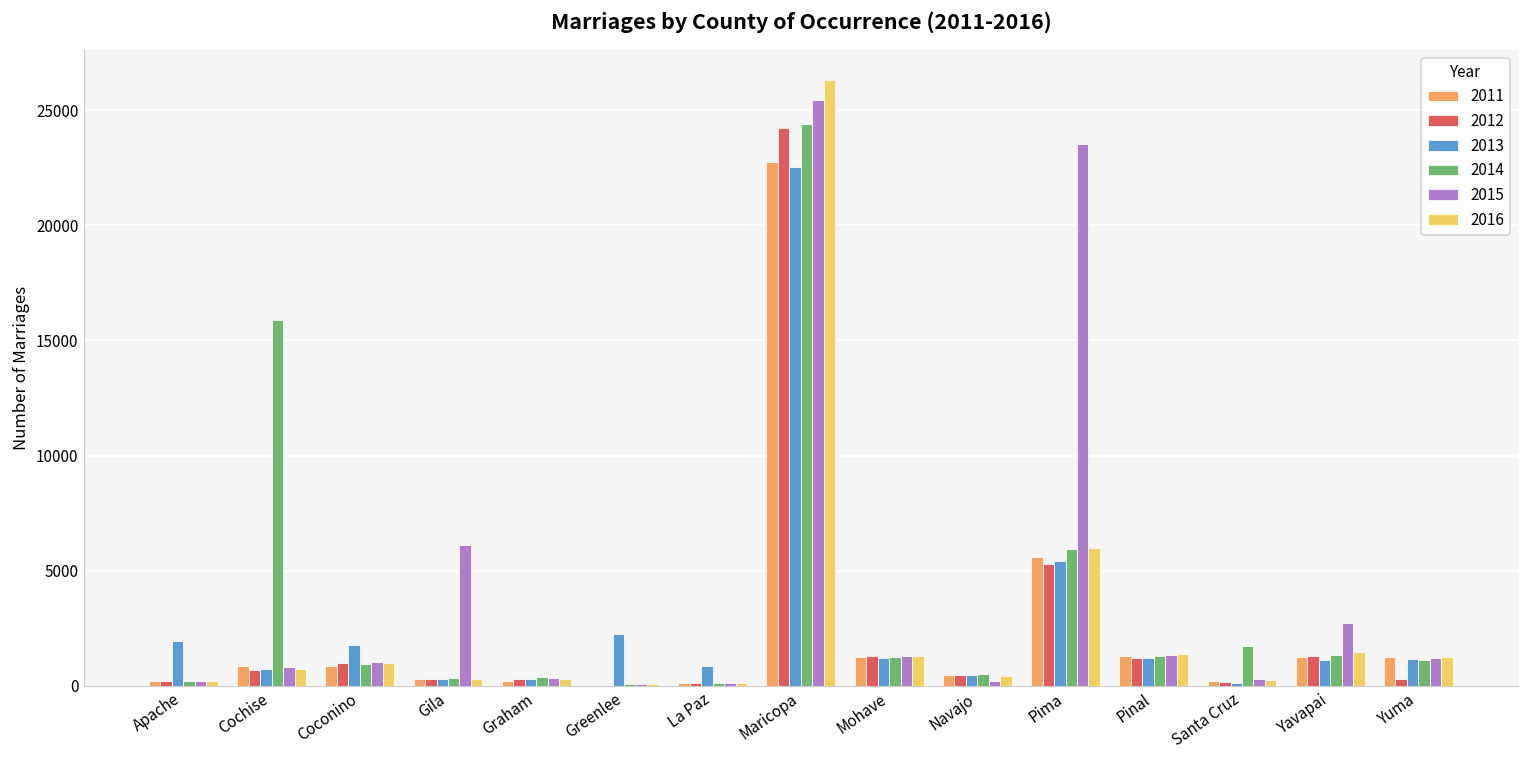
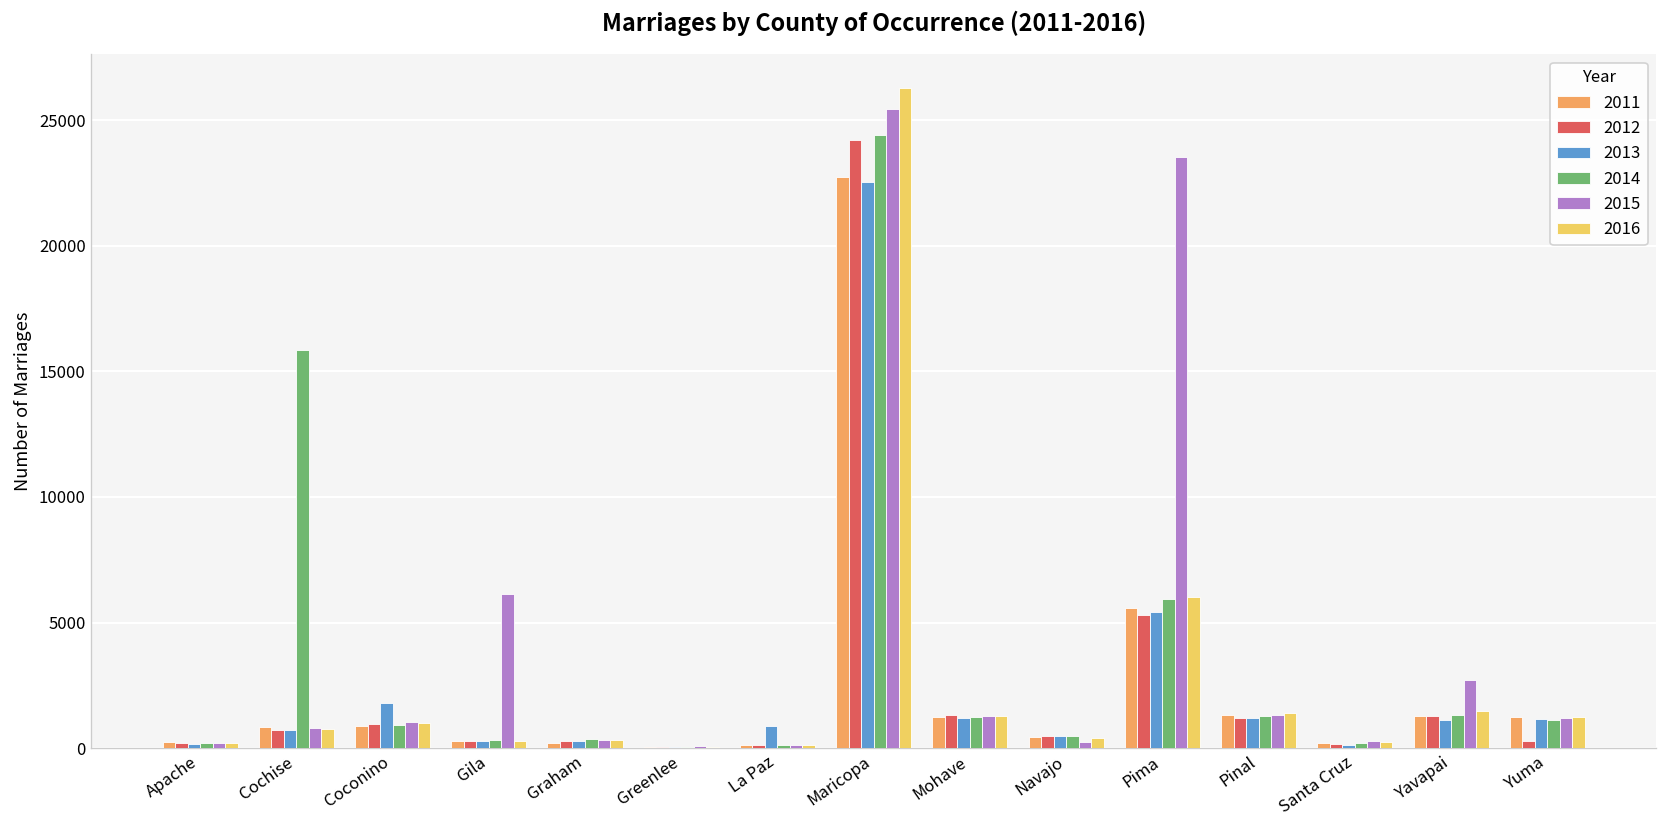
2013, Apache: 1900 -> 200
2013, Greenlee: 2300 -> 100
2014, Santa Cruz: 1700 -> 200
